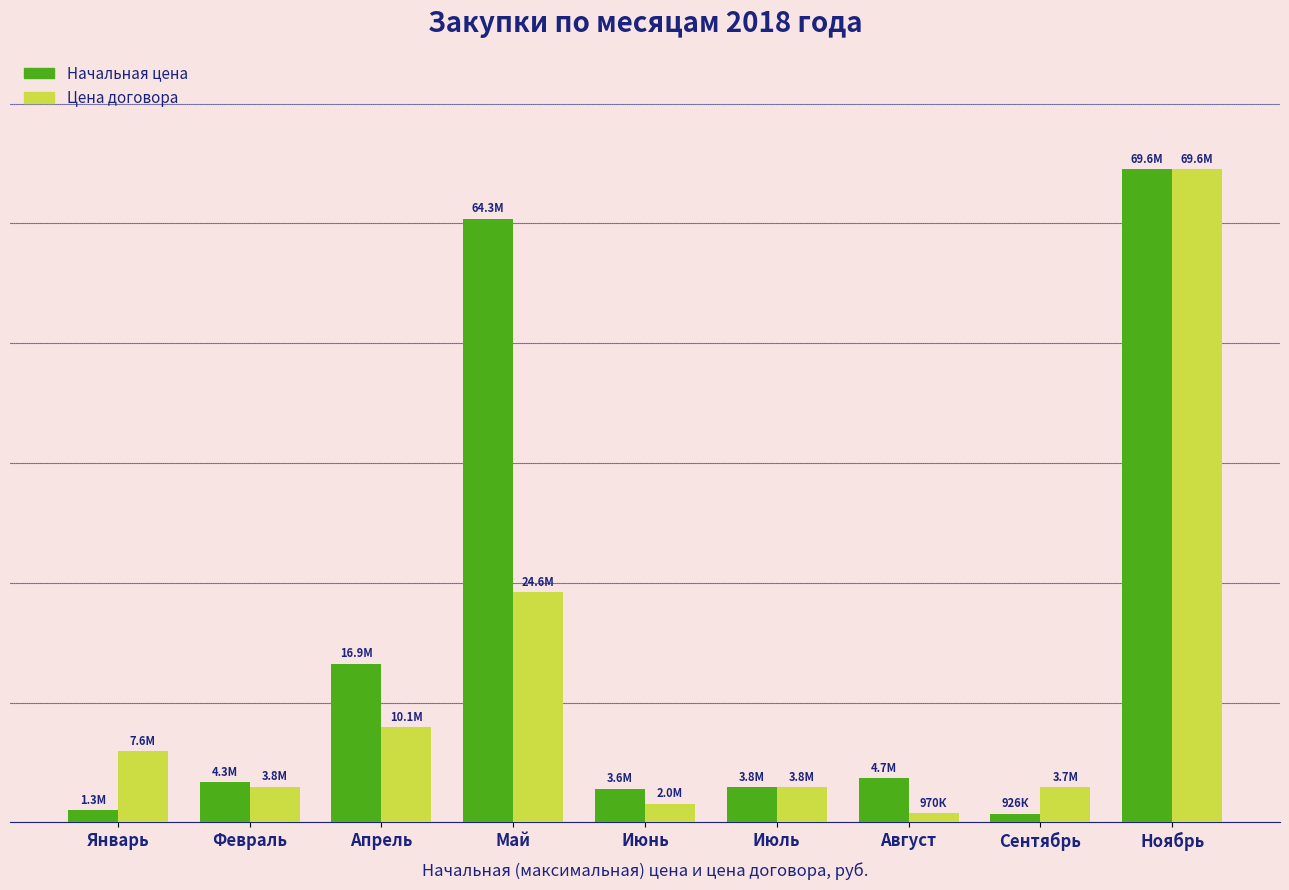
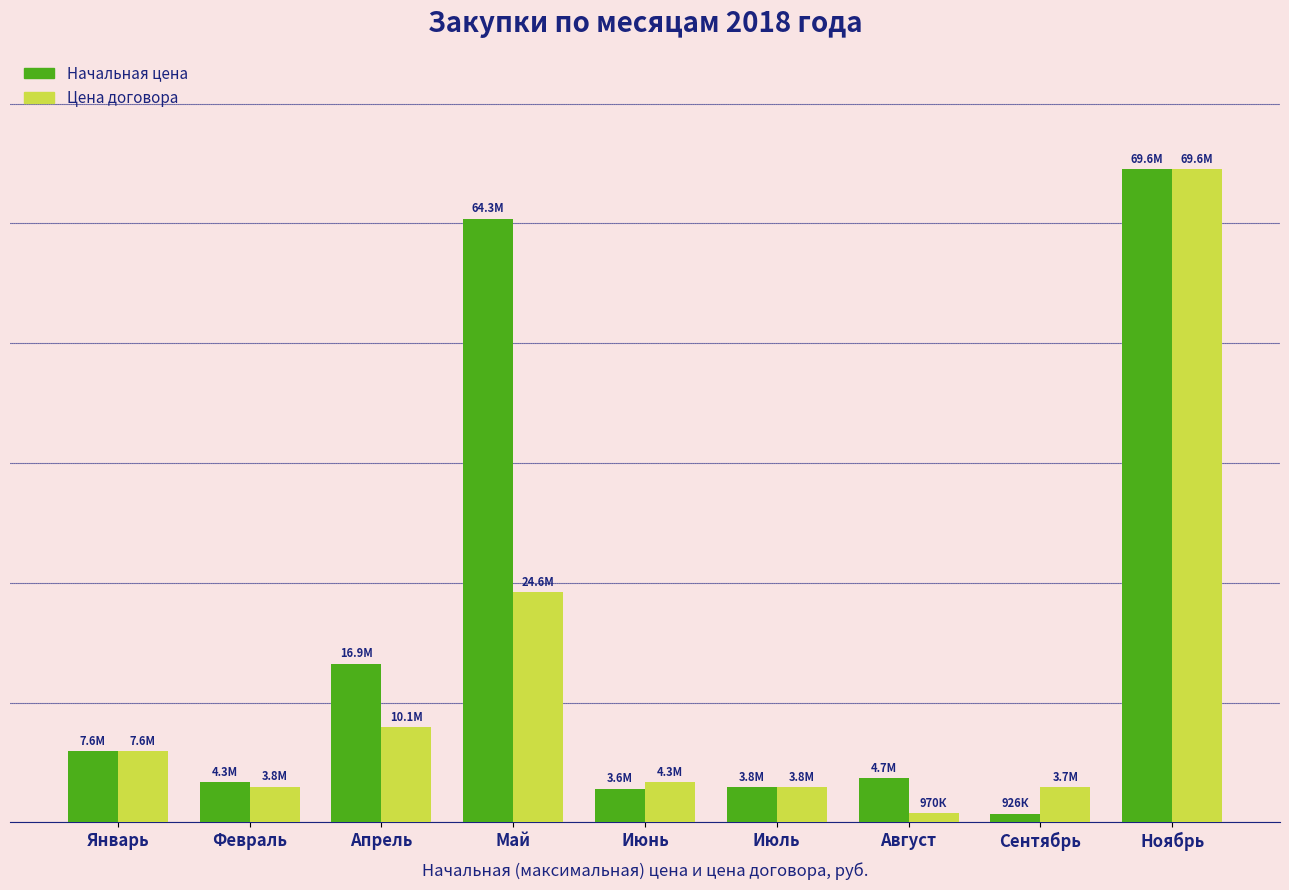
Начальная цена, Январь: 1.3М -> 7.6М
Цена договора, Июнь: 2.0М -> 4.3М
